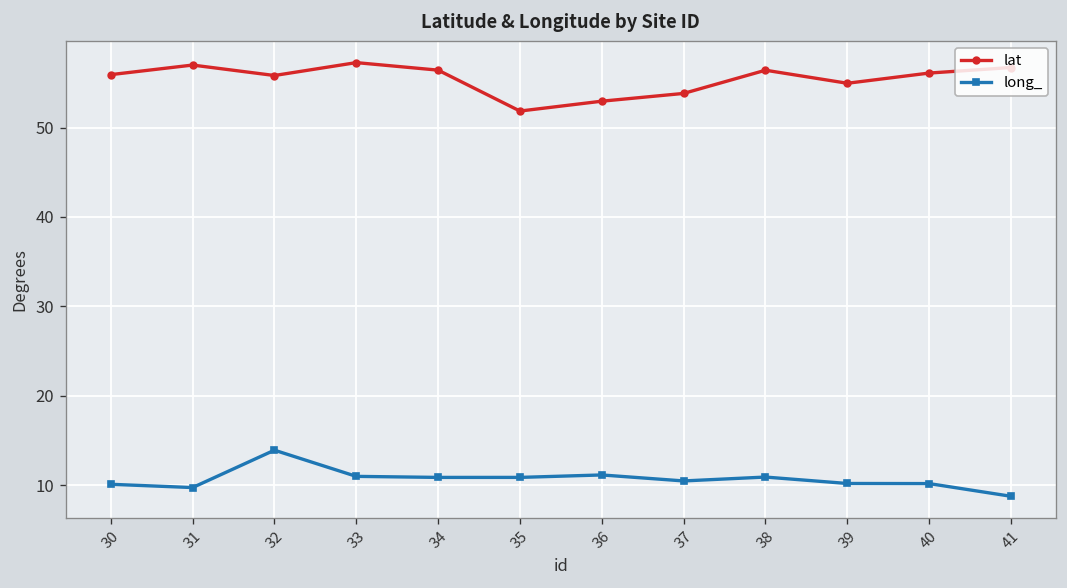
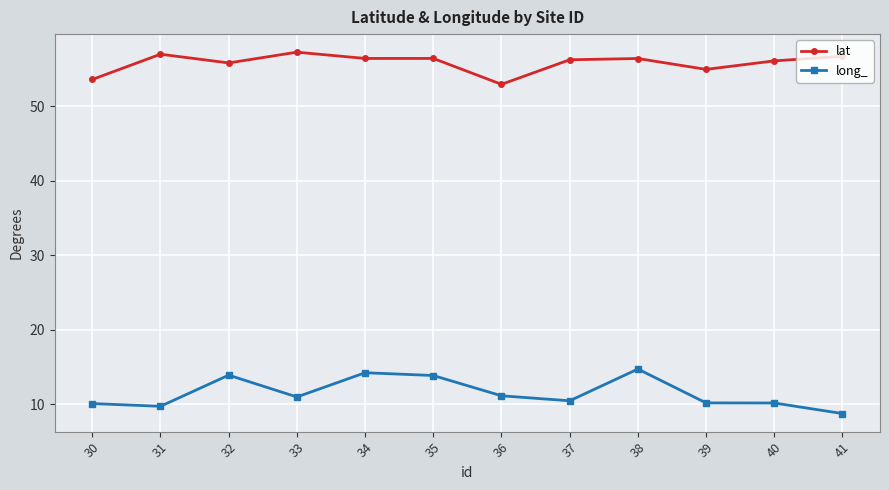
lat, 30: 56 -> 54
long_, 34: 11 -> 14
lat, 35: 52 -> 56
long_, 35: 11 -> 14
lat, 37: 54 -> 56
long_, 38: 11 -> 15
